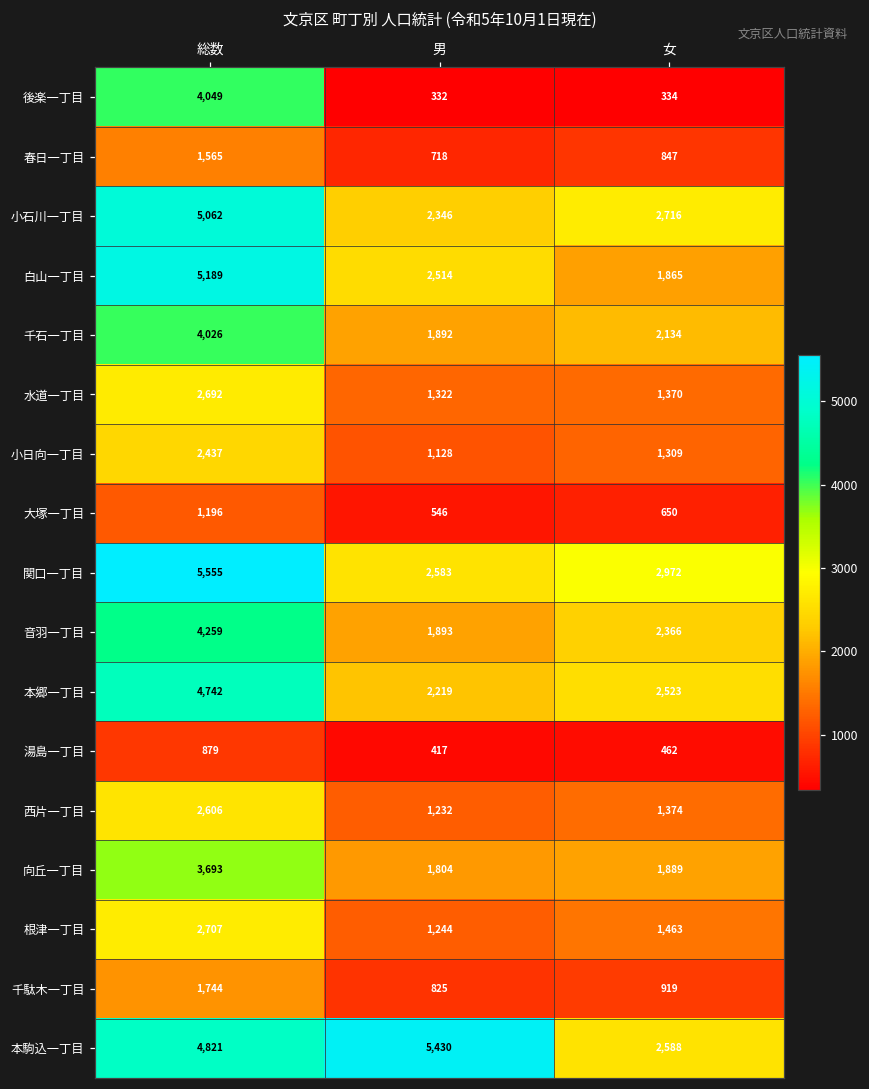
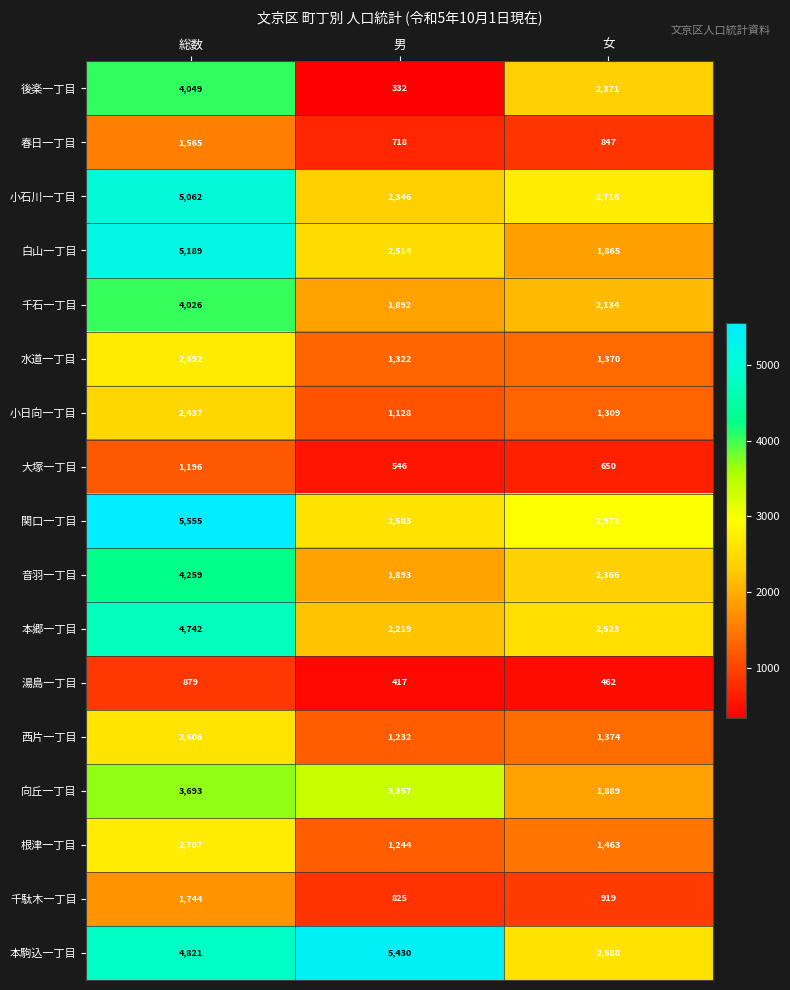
後楽一丁目, 女: 334 -> 2,371
向丘一丁目, 男: 1,804 -> 3,357
